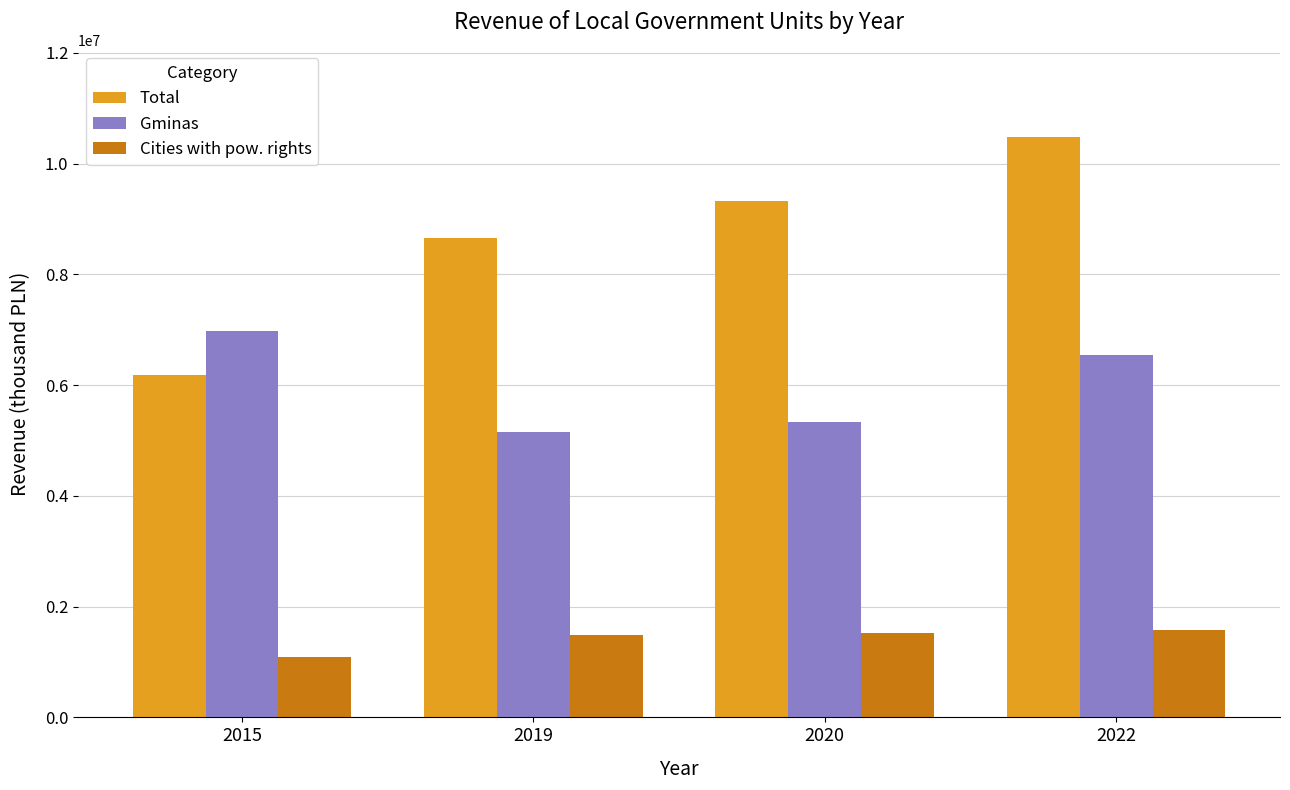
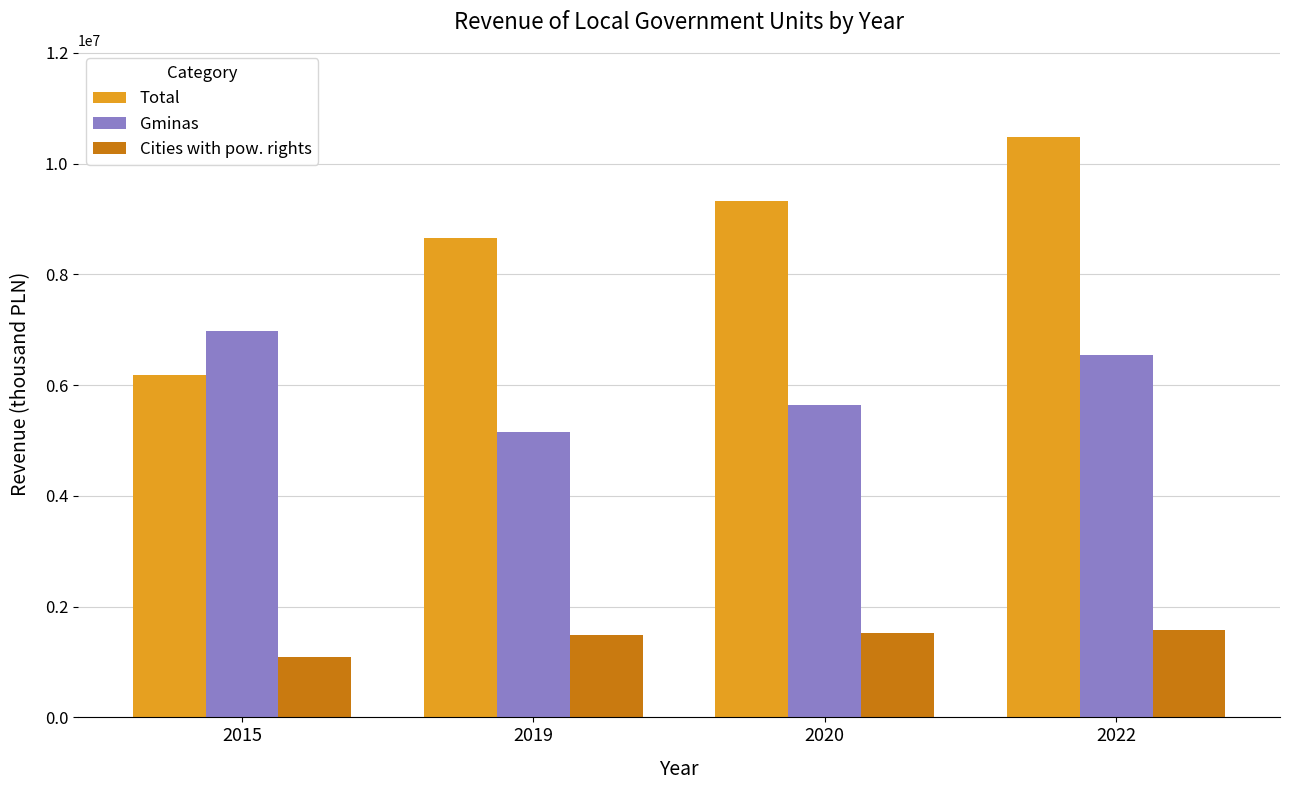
Gminas, 2020: 5300000 -> 5600000
